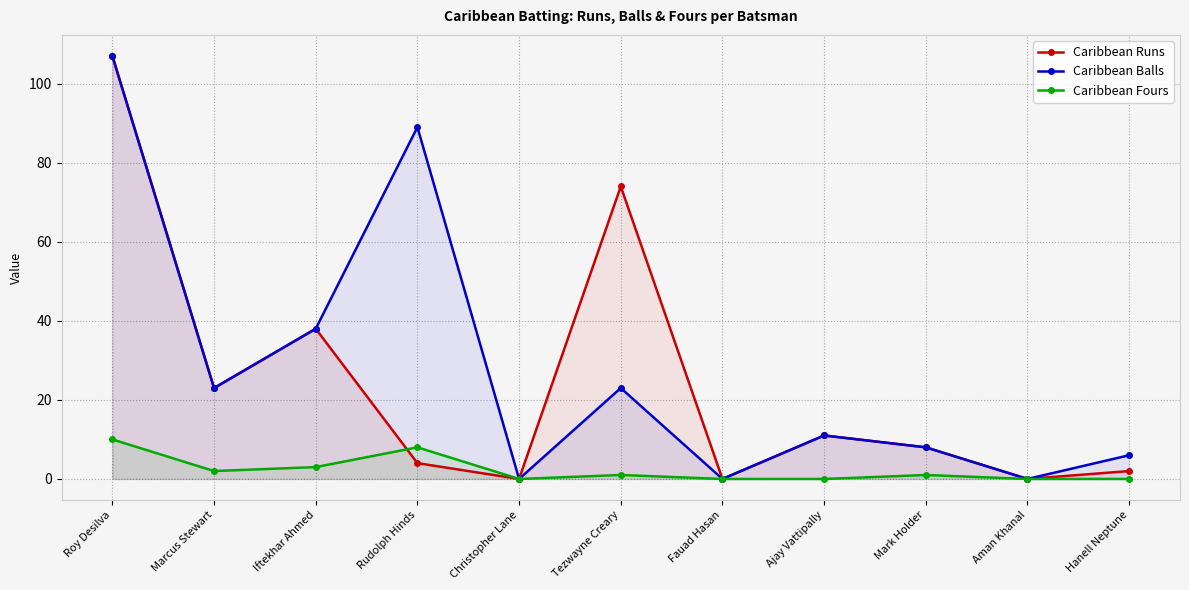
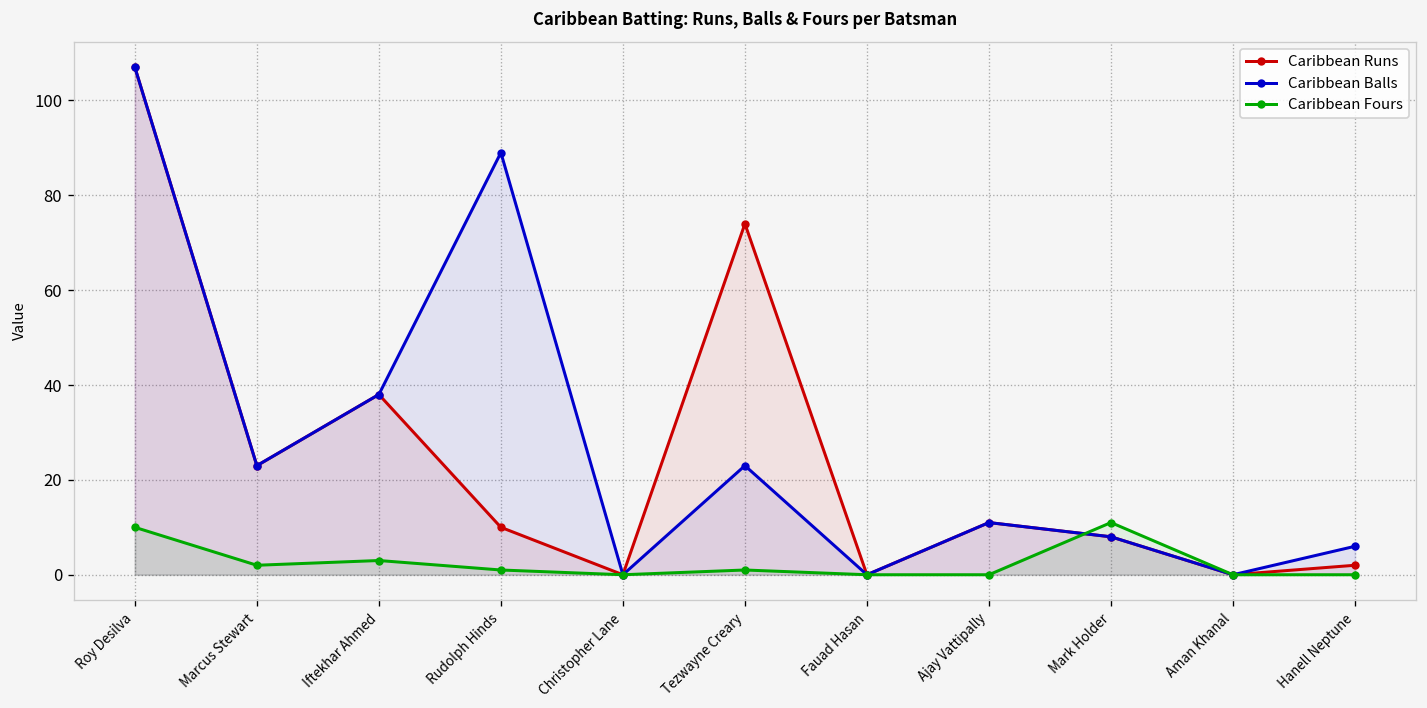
Caribbean Runs, Rudolph Hinds: 4 -> 10
Caribbean Fours, Rudolph Hinds: 8 -> 1
Caribbean Fours, Mark Holder: 1 -> 11
